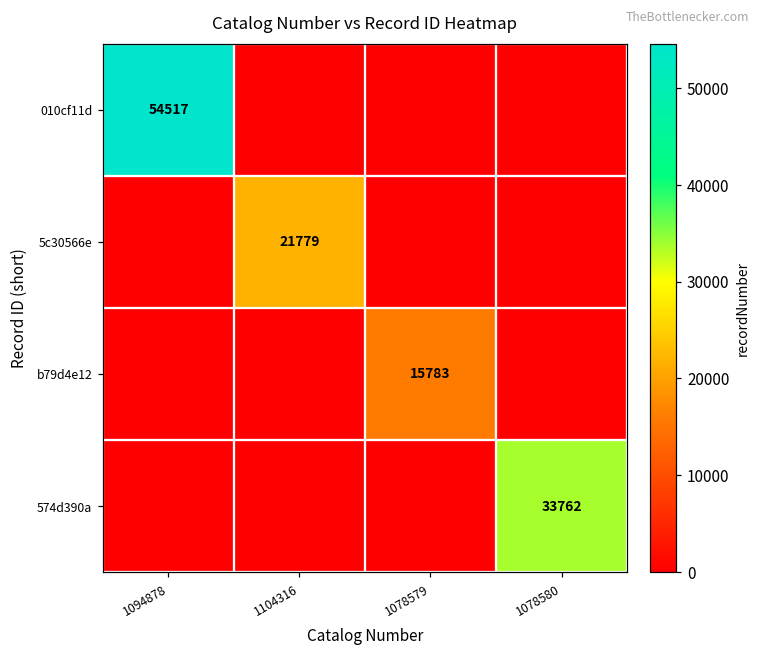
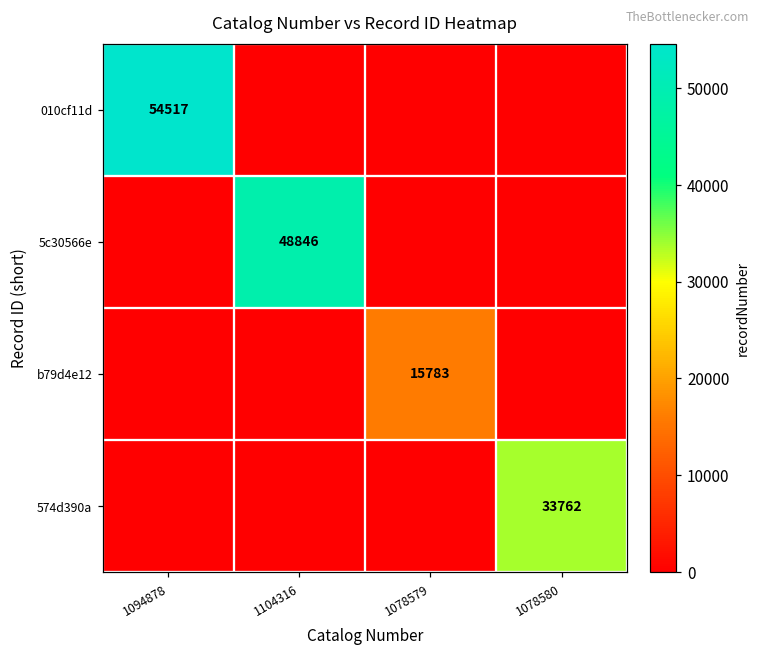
5c30566e, 1104316: 21779 -> 48846
